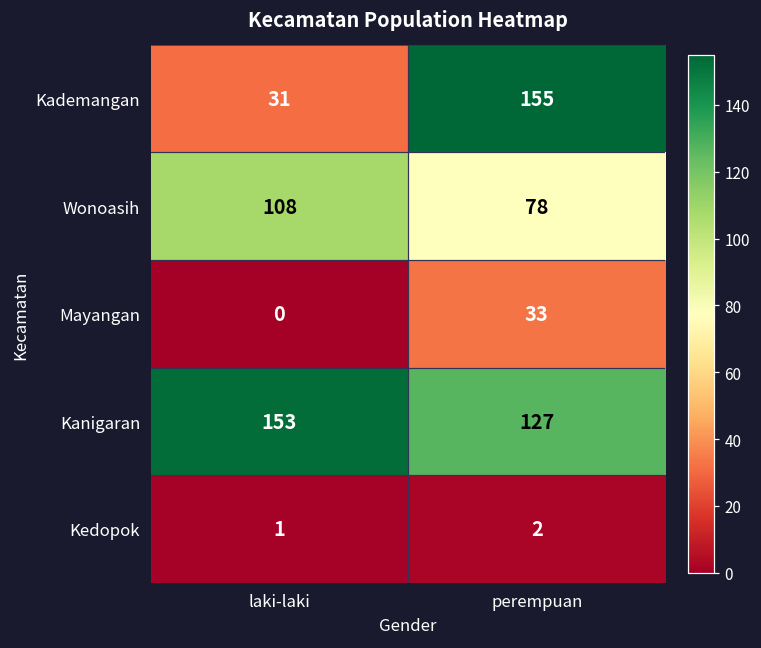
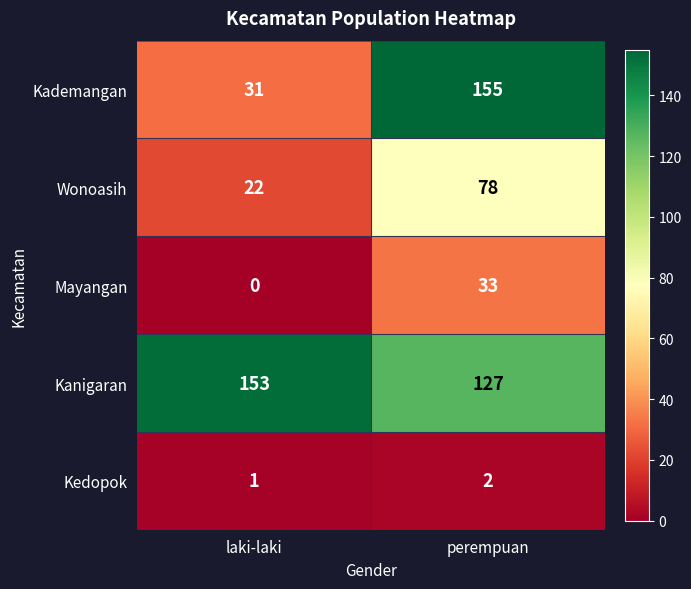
Wonoasih, laki-laki: 108 -> 22
